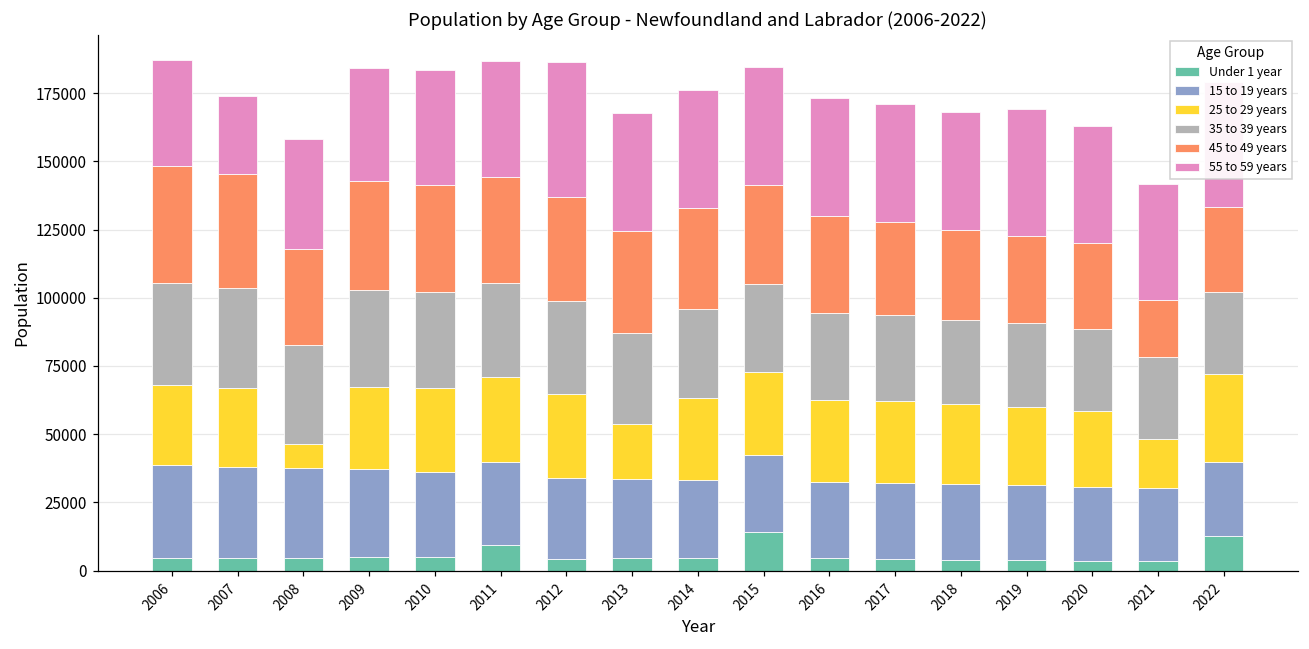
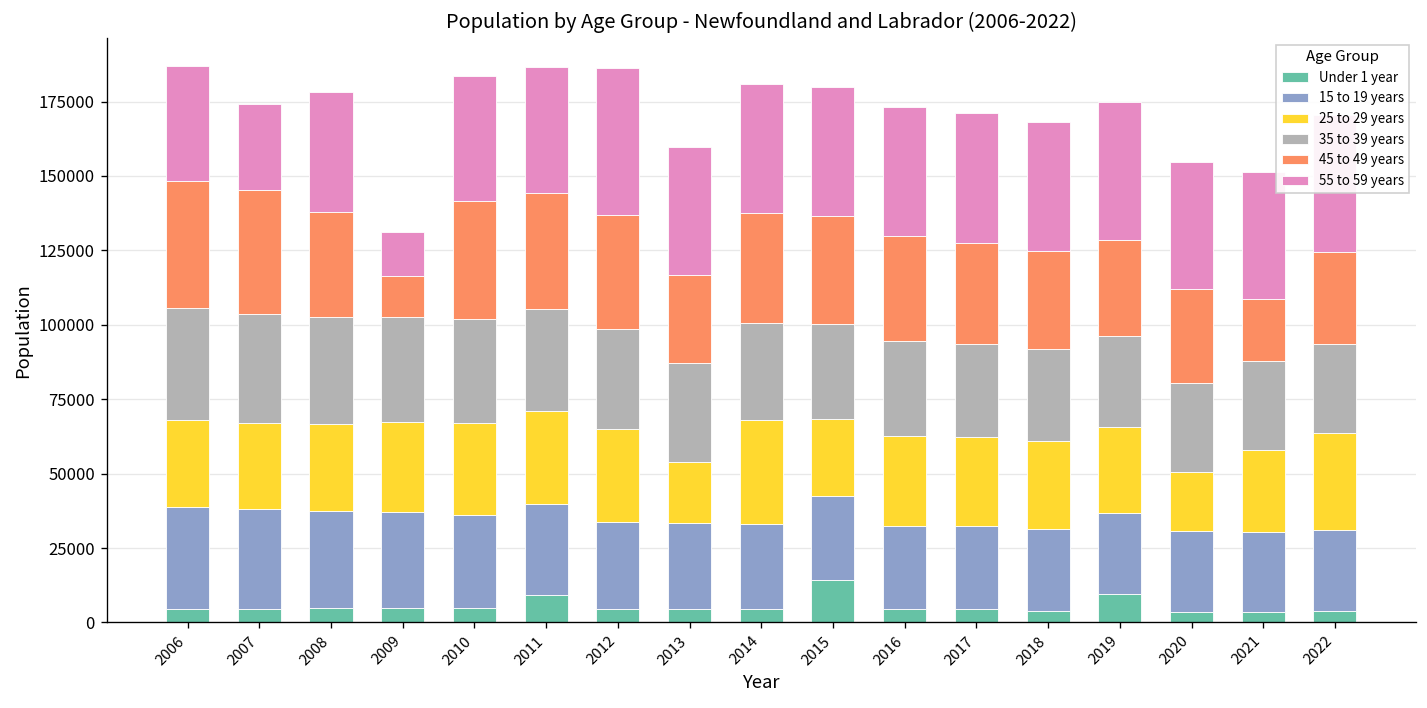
25 to 29 years, 2008: 9000 -> 29000
45 to 49 years, 2009: 40000 -> 14000
55 to 59 years, 2009: 41000 -> 15000
45 to 49 years, 2013: 38000 -> 30000
25 to 29 years, 2014: 30000 -> 35000
25 to 29 years, 2015: 30000 -> 26000
Under 1 year, 2019: 4000 -> 10000
25 to 29 years, 2020: 28000 -> 20000
25 to 29 years, 2021: 18000 -> 28000
Under 1 year, 2022: 13000 -> 4000
